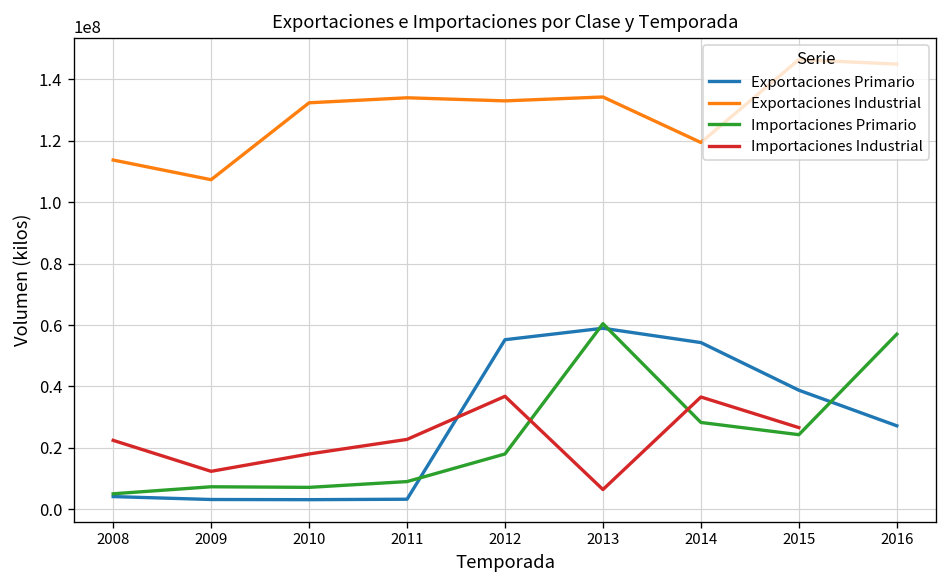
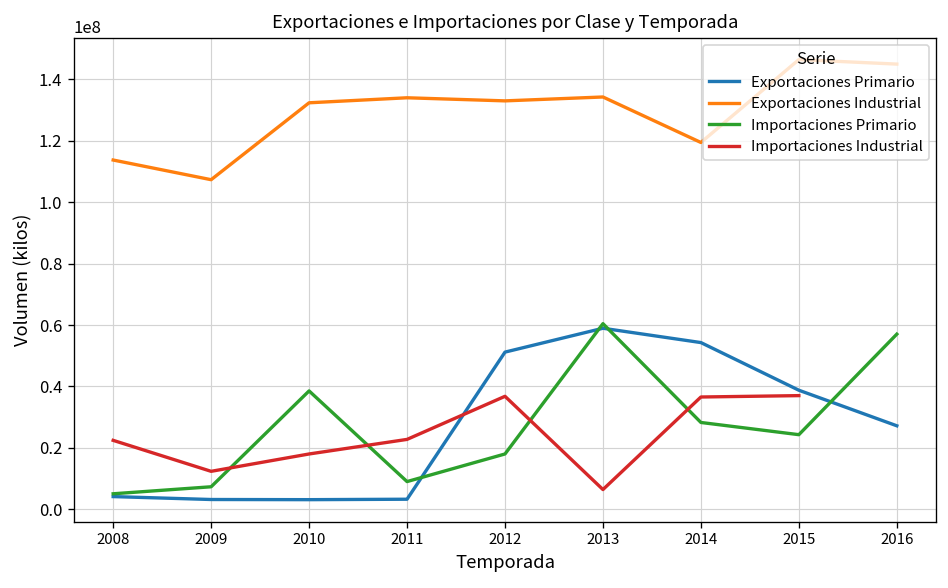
Importaciones Primario, 2010: 7000000 -> 39000000
Exportaciones Primario, 2012: 55000000 -> 51000000
Importaciones Industrial, 2015: 27000000 -> 37000000
